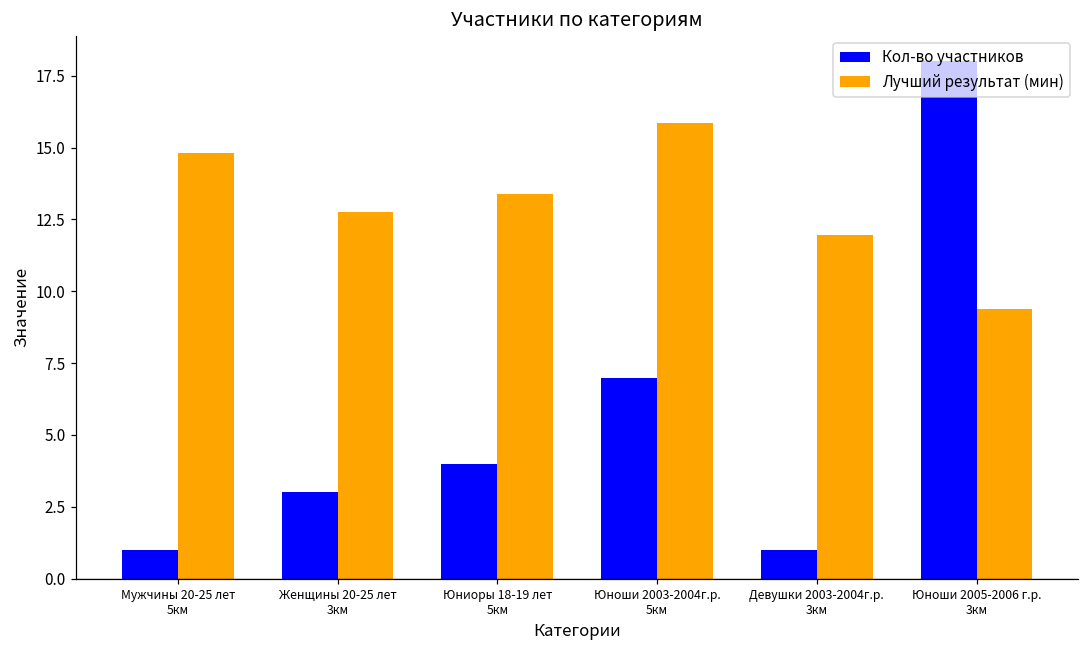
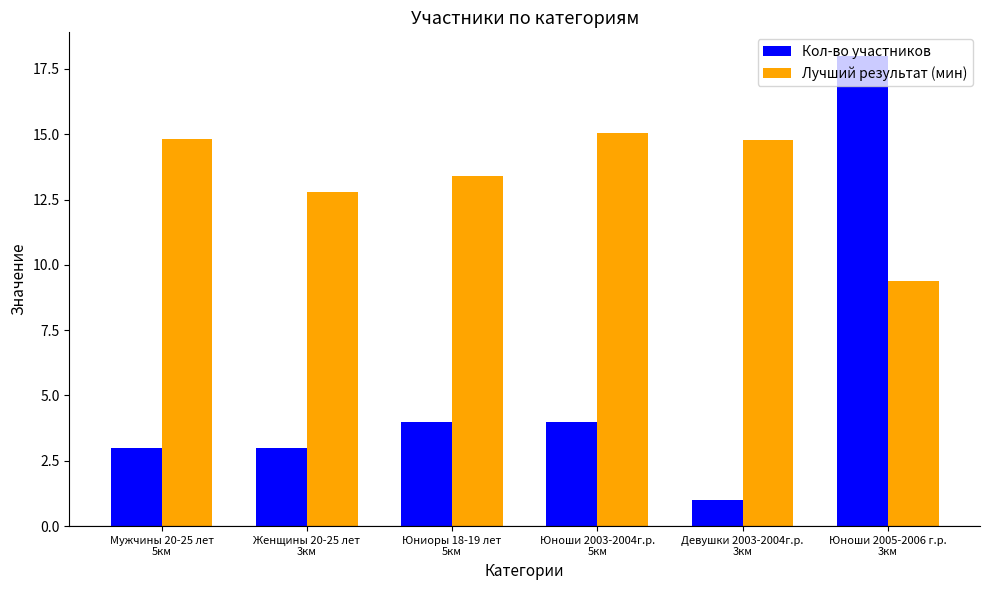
Кол-во участников, Мужчины 20-25 лет 5км: 1 -> 3
Кол-во участников, Юноши 2003-2004г.р. 5км: 7 -> 4
Лучший результат (мин), Юноши 2003-2004г.р. 5км: 15.9 -> 15.0
Лучший результат (мин), Девушки 2003-2004г.р. 3км: 12.0 -> 14.8
